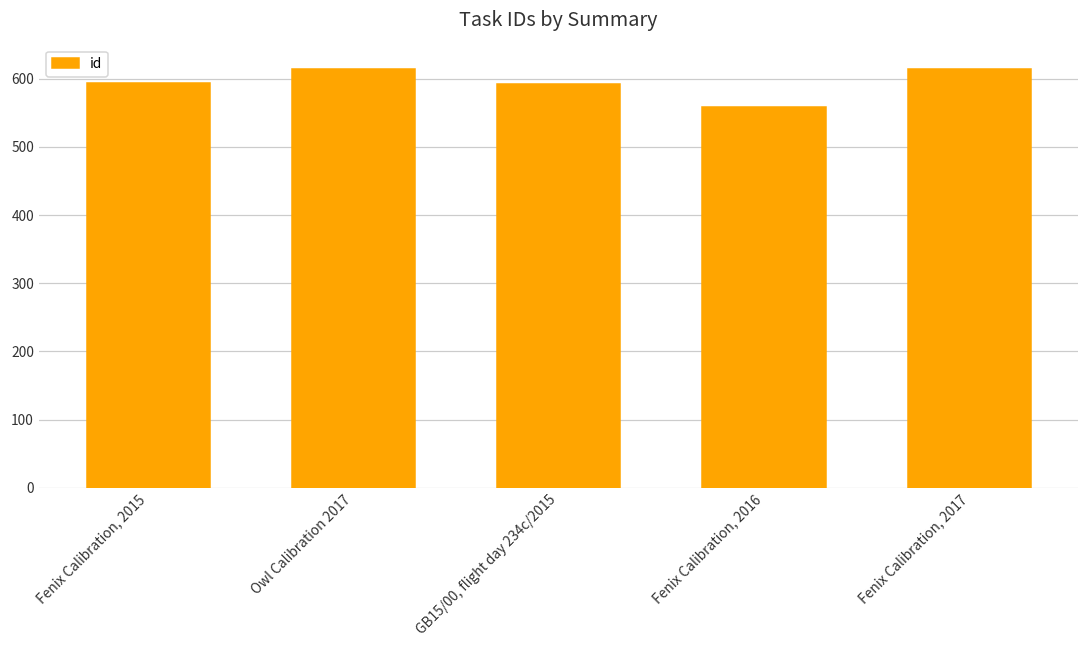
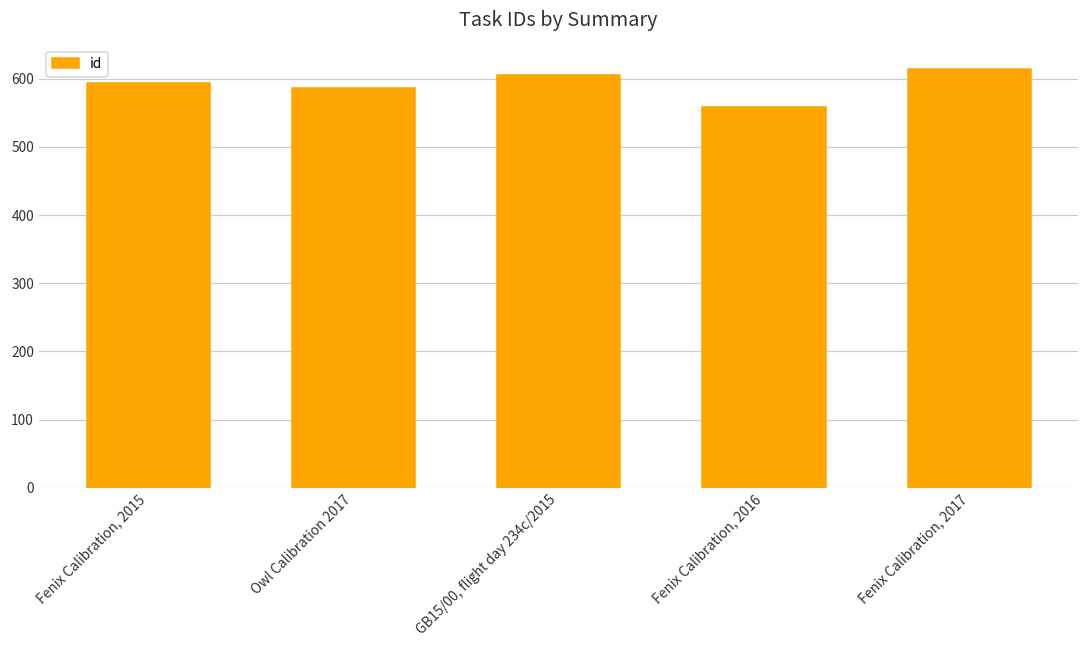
Owl Calibration 2017: 610 -> 590
GB15/00, flight day 234c/2015: 590 -> 610
